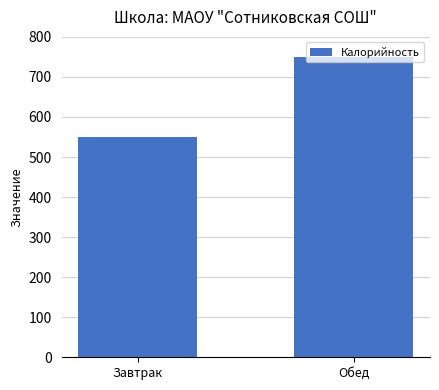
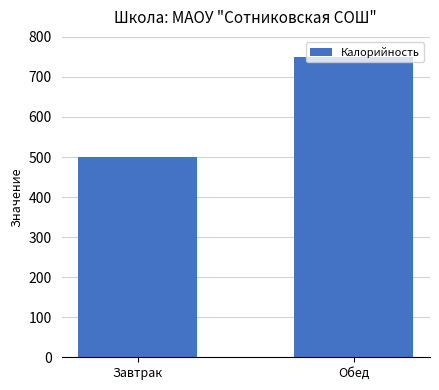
Завтрак: 550 -> 500
